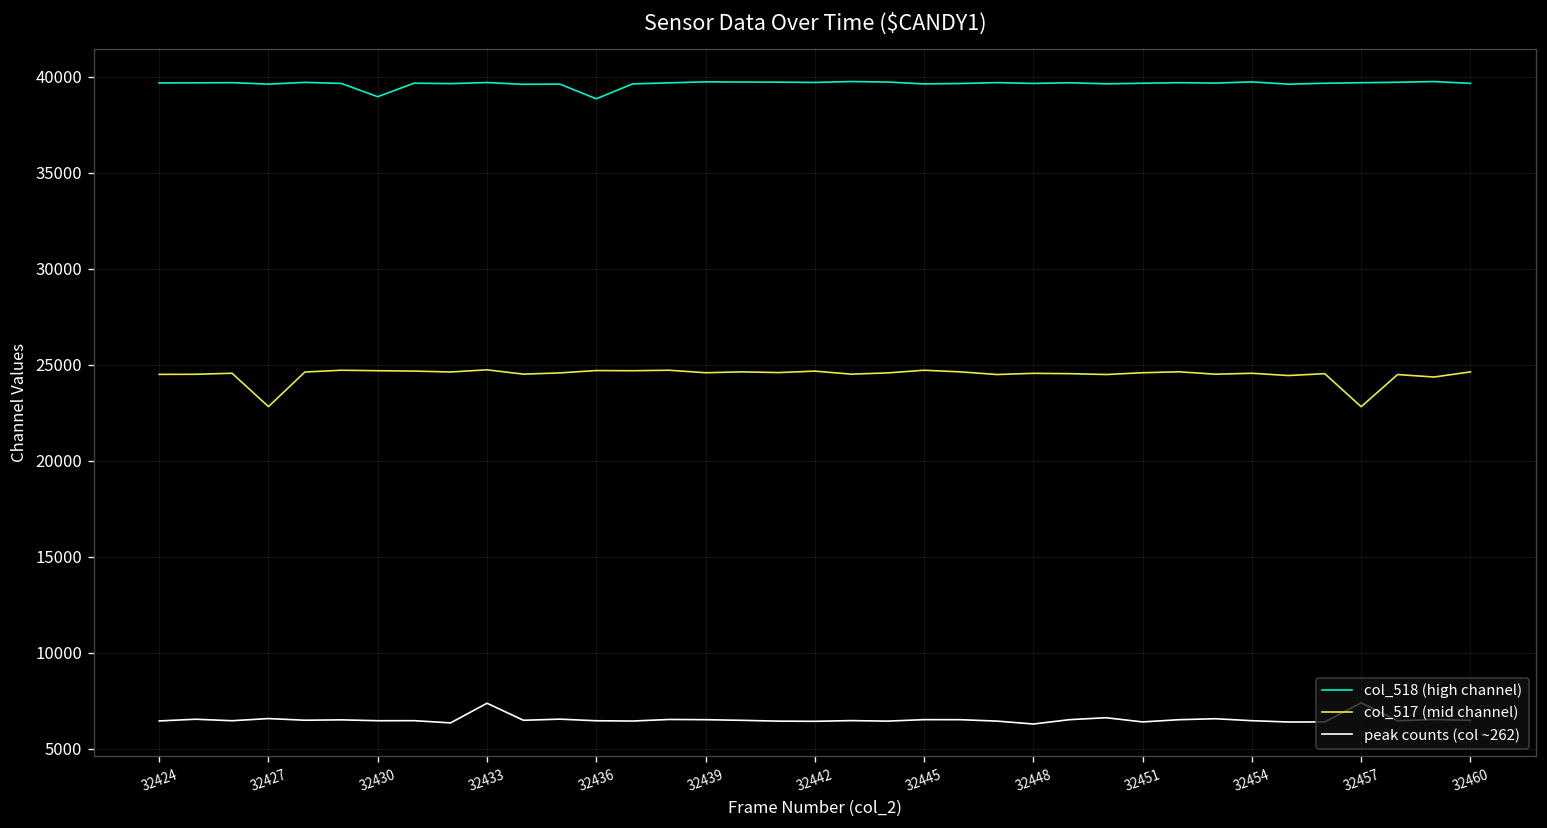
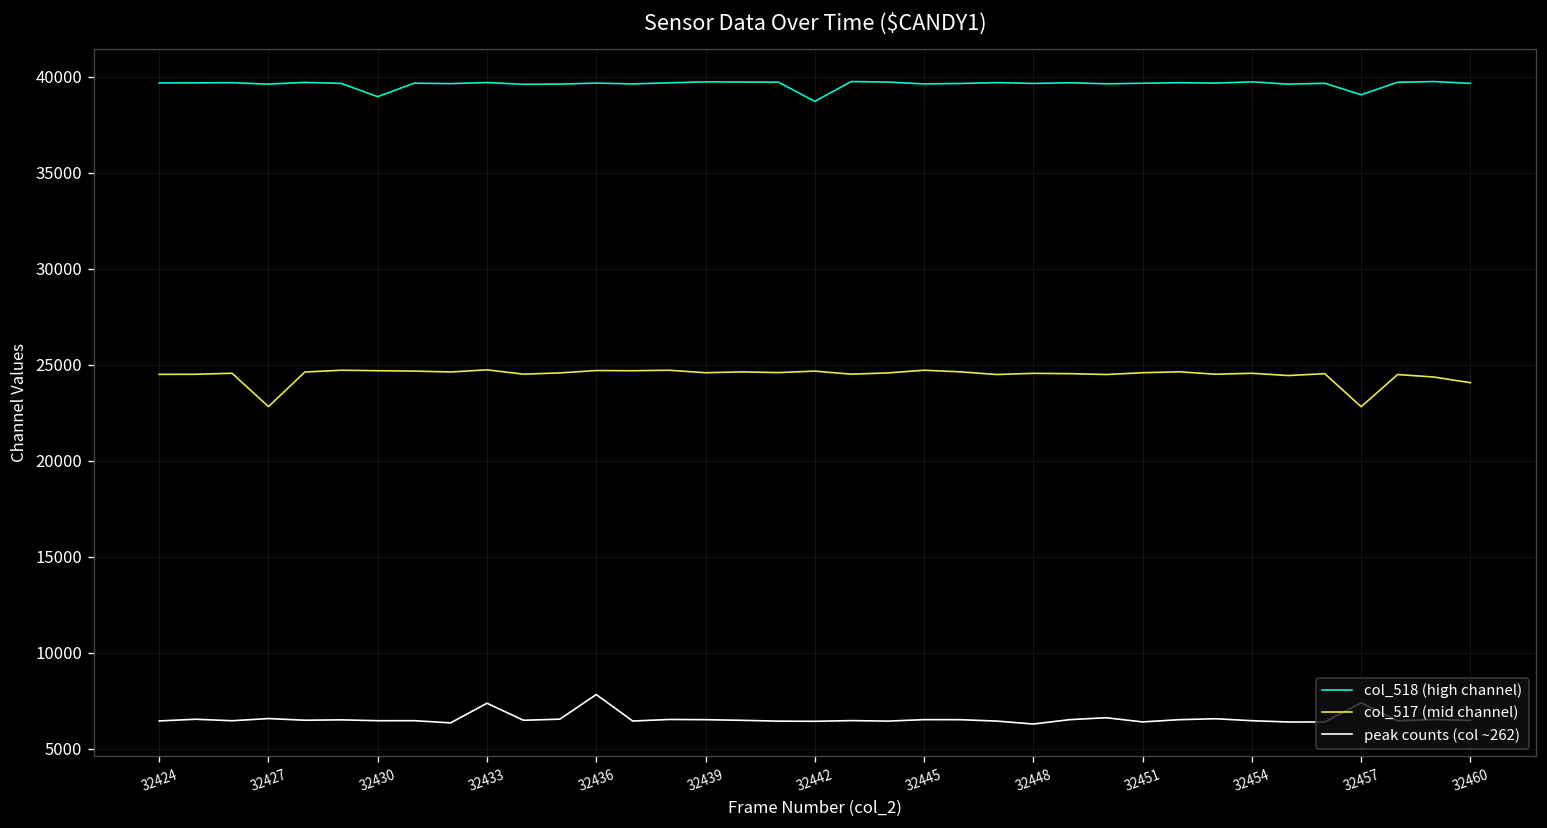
col_518 (high channel), 32436: 38800 -> 39700
peak counts (col ~262), 32436: 6500 -> 7800
col_518 (high channel), 32442: 39700 -> 38700
col_518 (high channel), 32457: 39700 -> 39100
col_517 (mid channel), 32460: 24600 -> 24100
